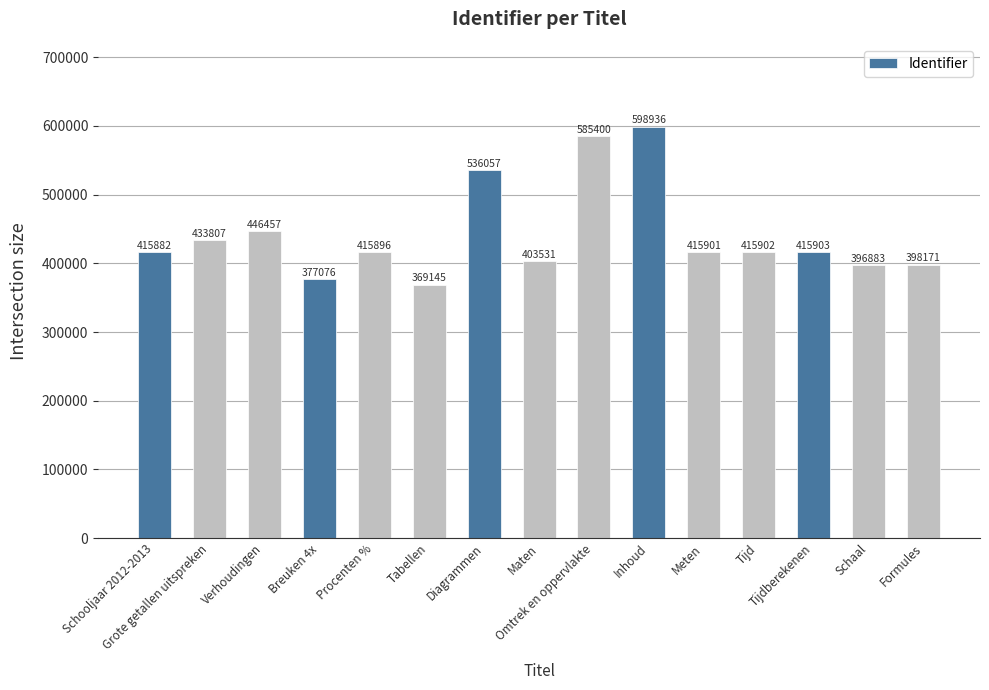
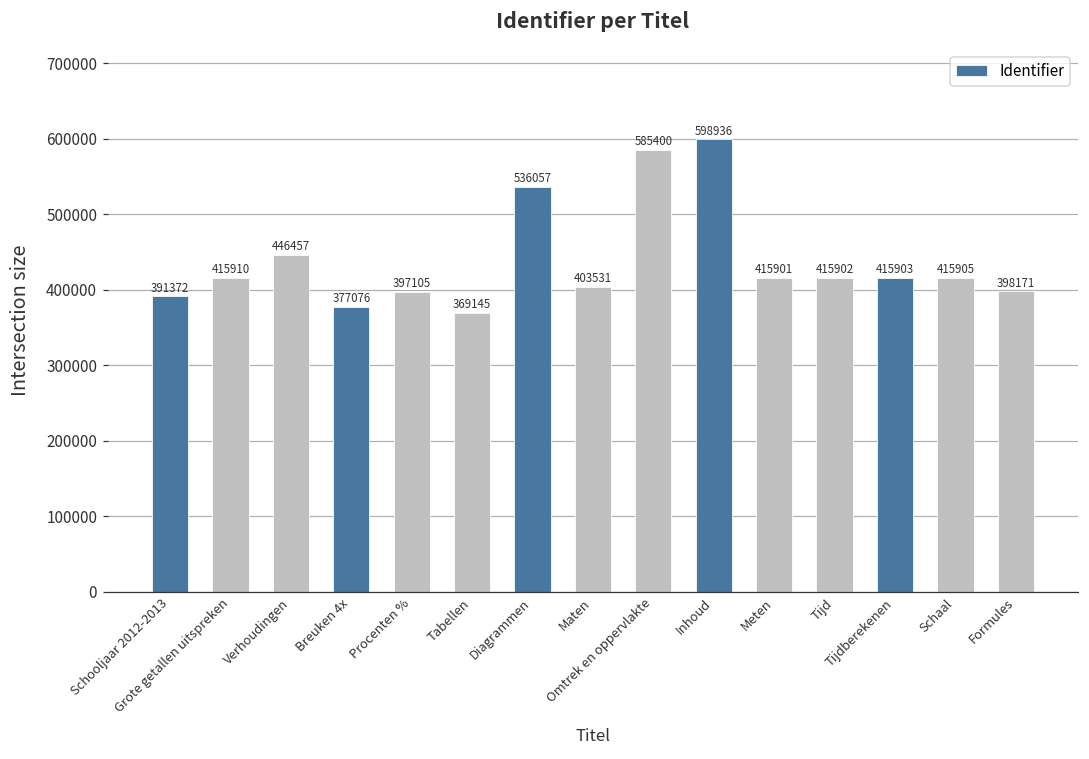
Schooljaar 2012-2013: 415882 -> 391372
Grote getallen uitspreken: 433807 -> 415910
Procenten %: 415896 -> 397105
Schaal: 396883 -> 415905
